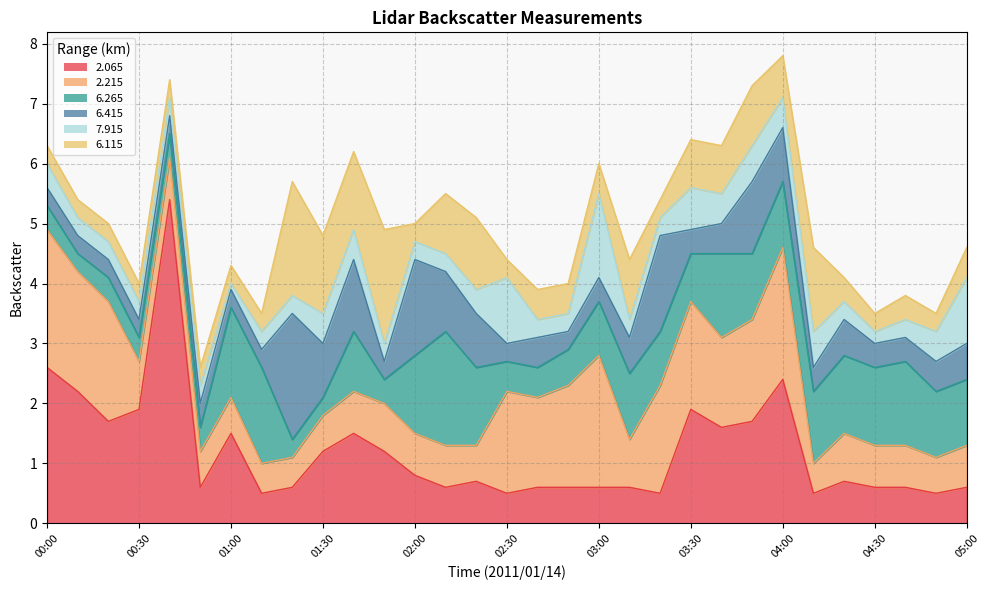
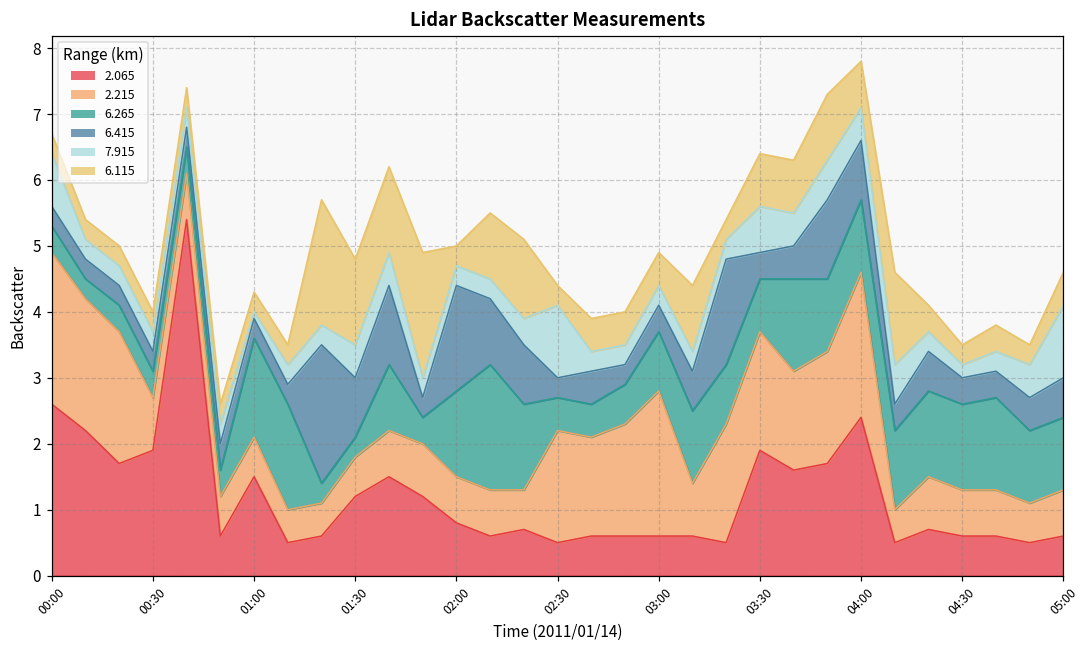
7.915, 00:00: 0.4 -> 0.8
7.915, 03:00: 1.4 -> 0.3
